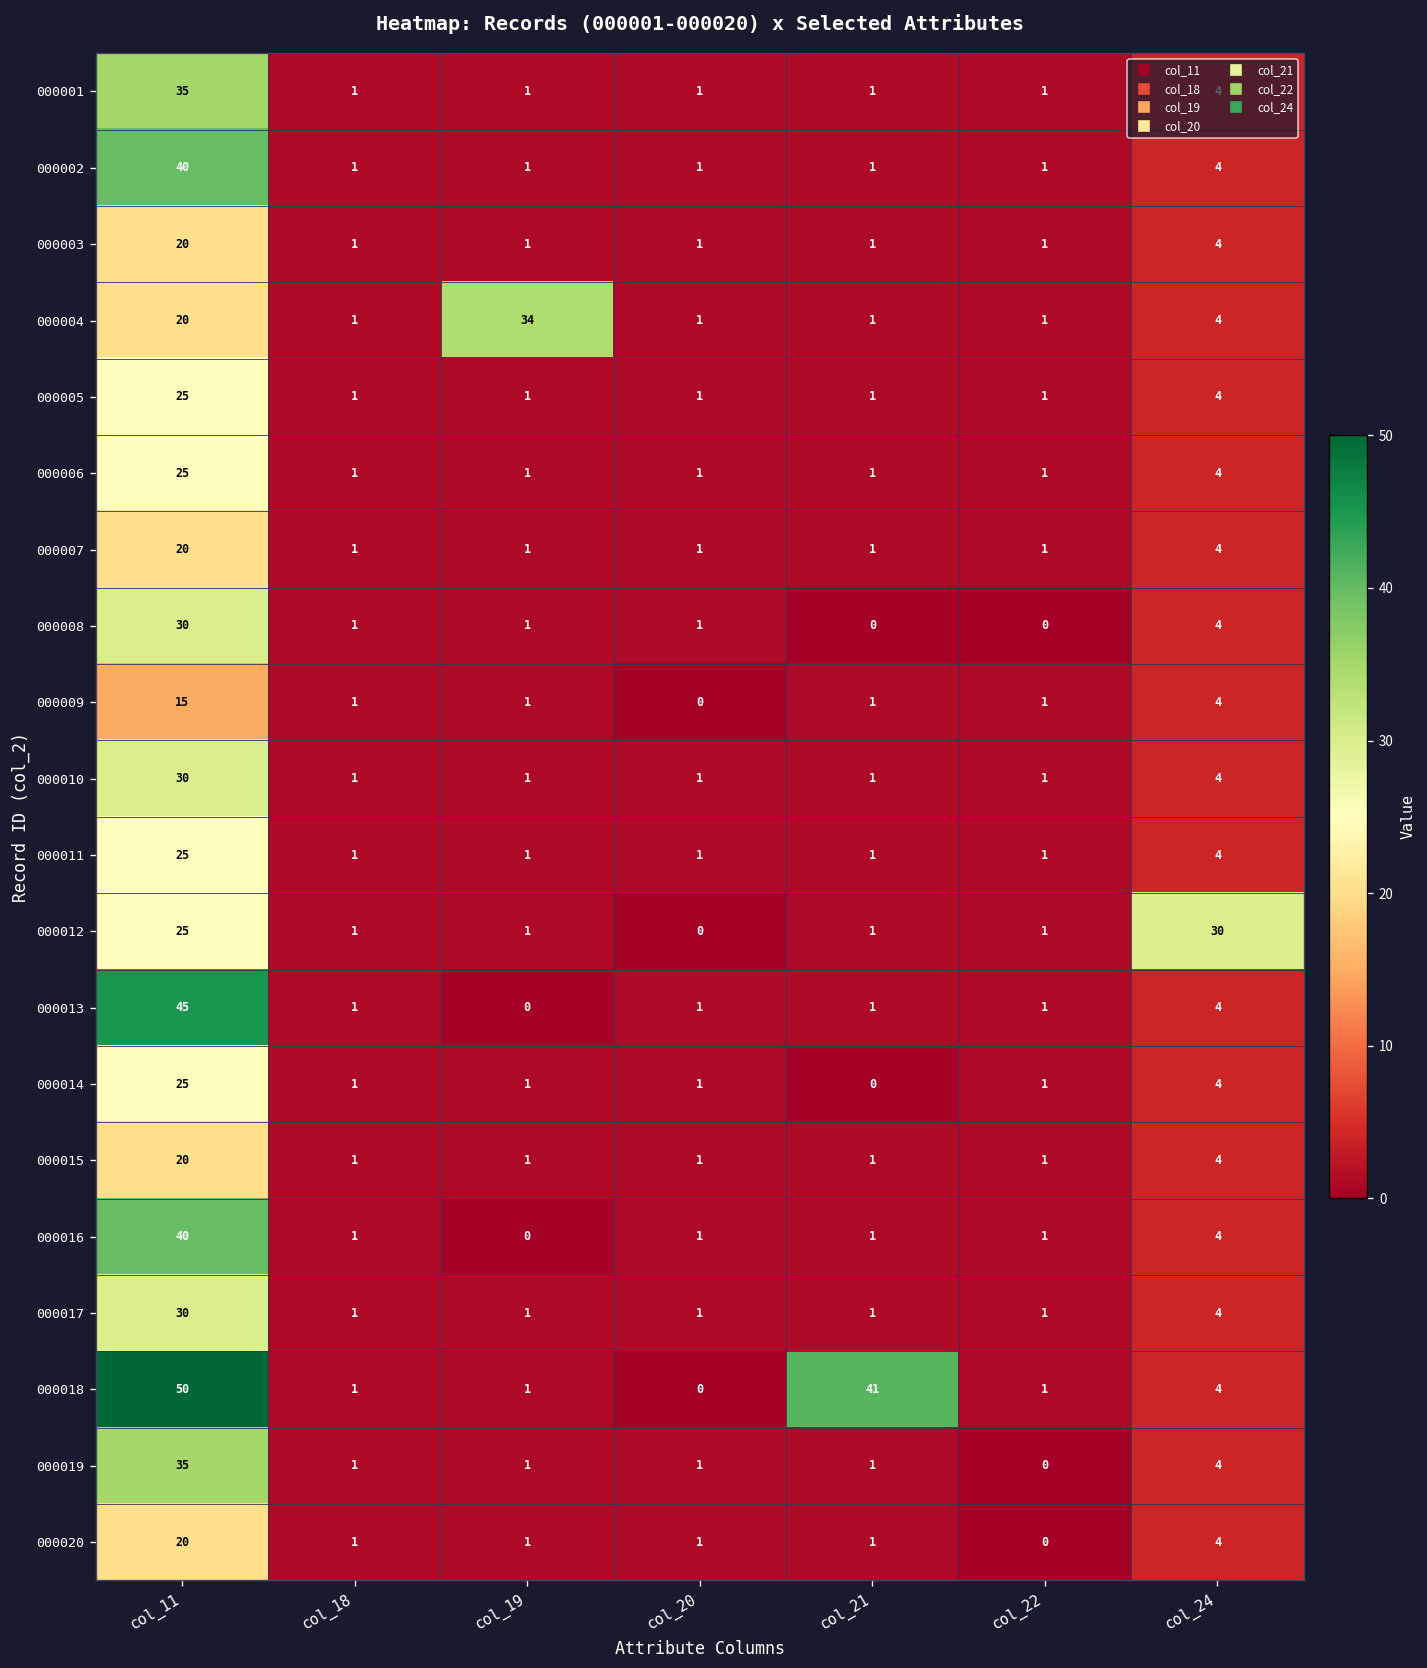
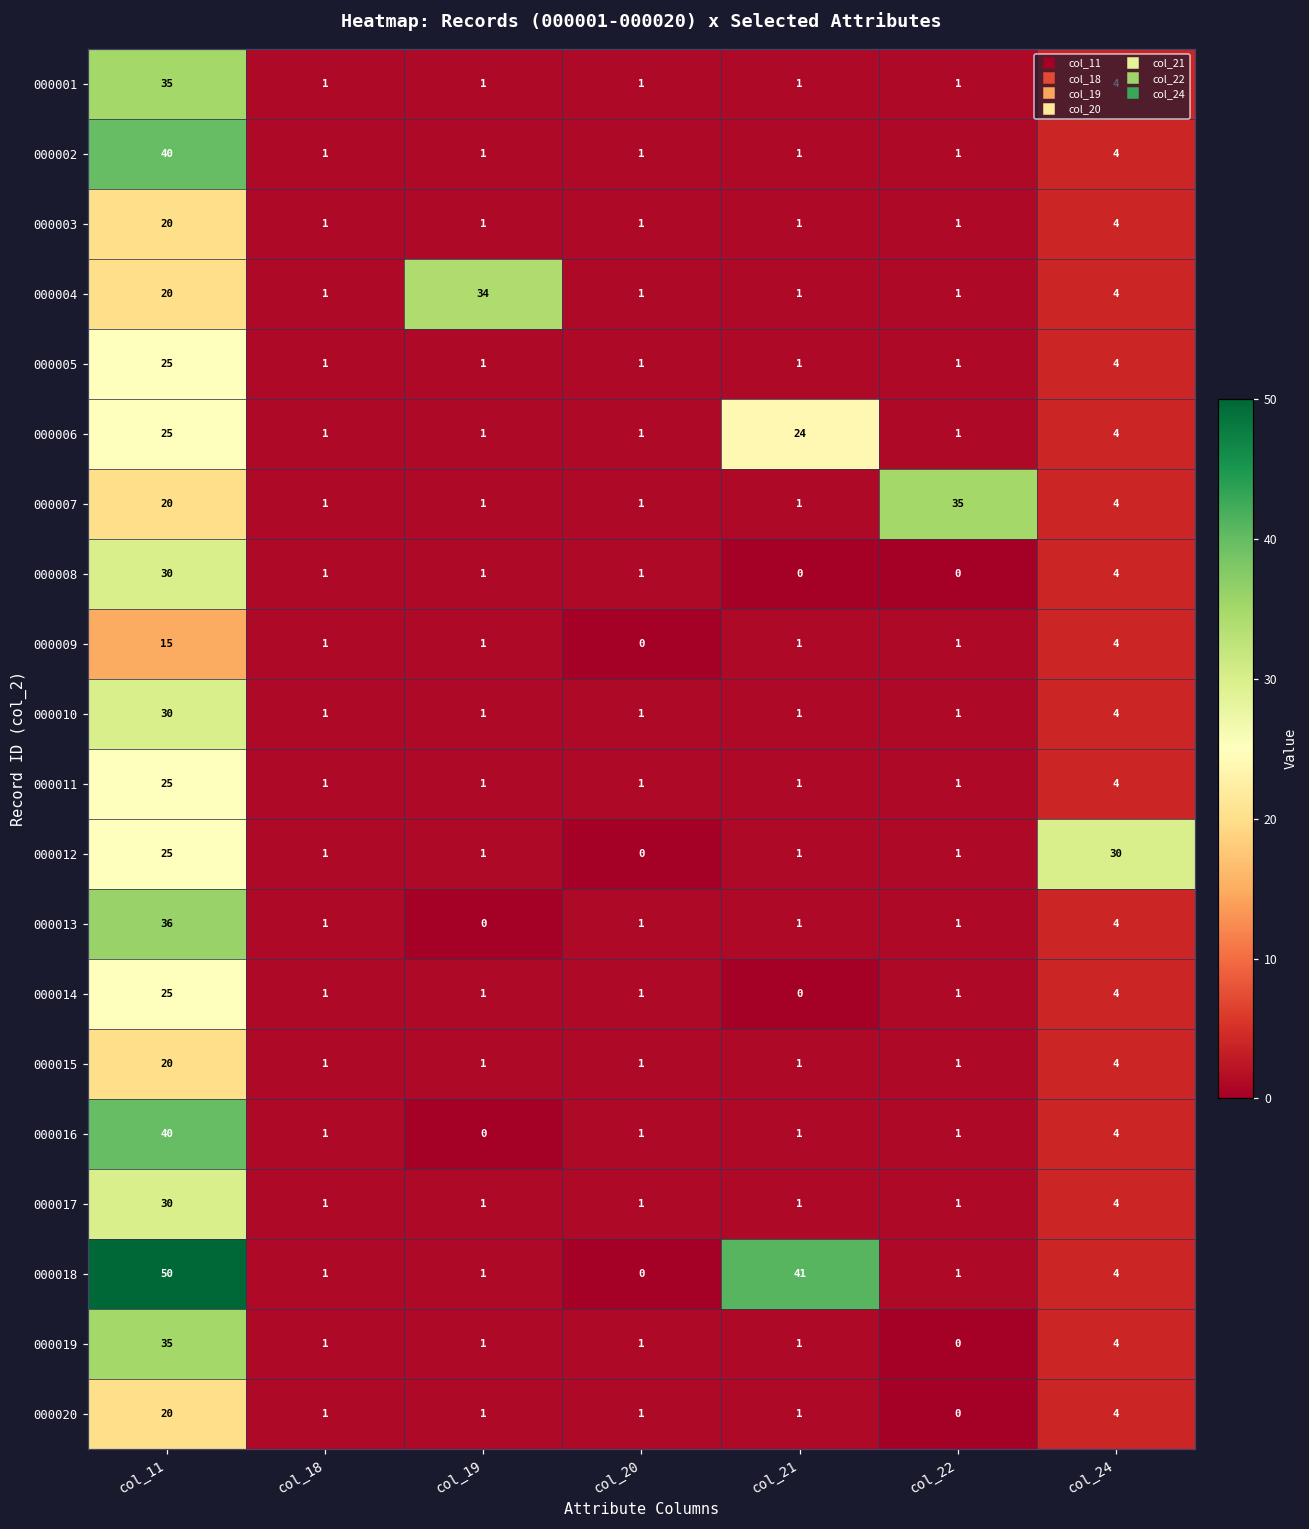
000006, col_21: 1 -> 24
000007, col_22: 1 -> 35
000013, col_11: 45 -> 36
